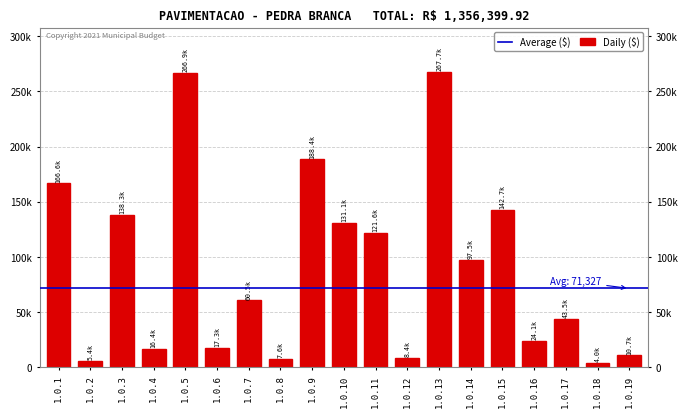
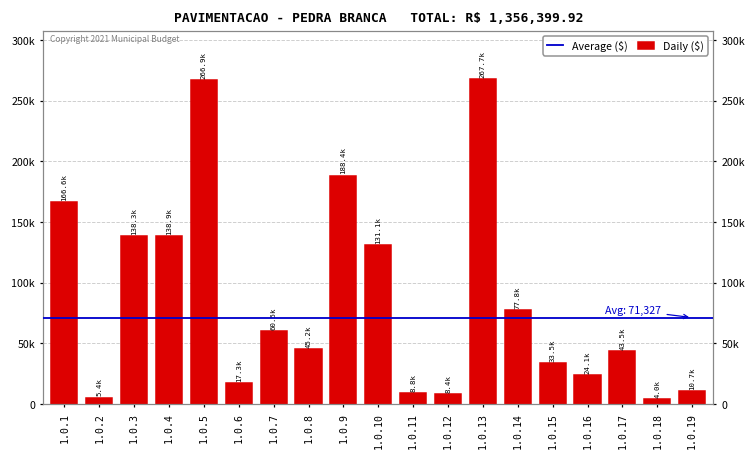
1.0.4: 16.4k -> 138.9k
1.0.8: 7.6k -> 45.2k
1.0.11: 121.6k -> 8.8k
1.0.14: 97.5k -> 77.8k
1.0.15: 142.7k -> 33.5k
